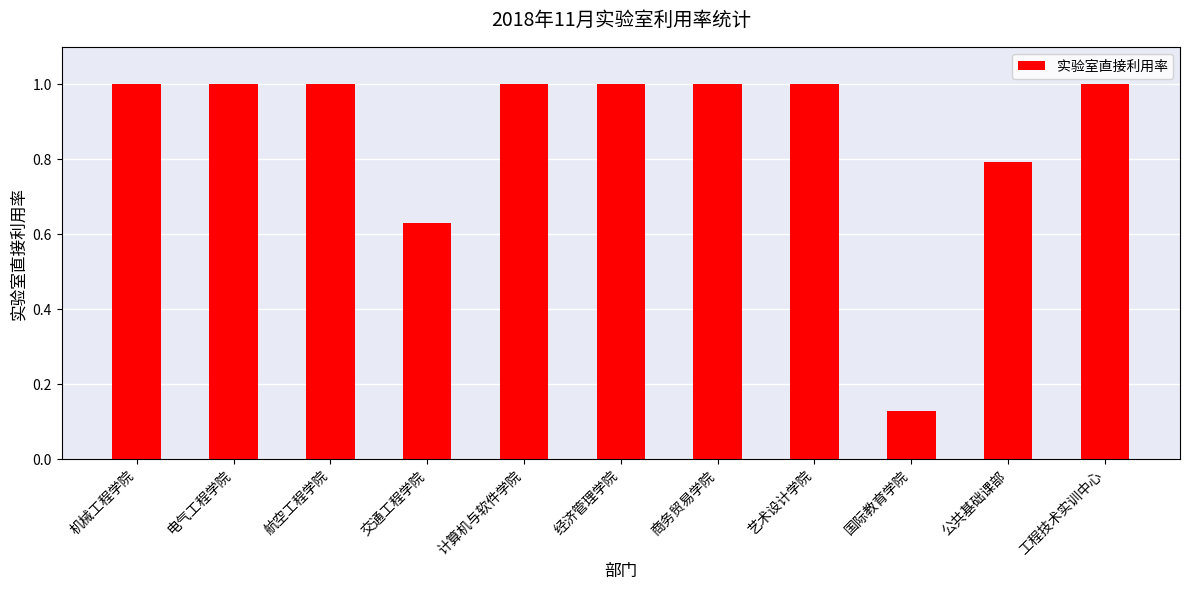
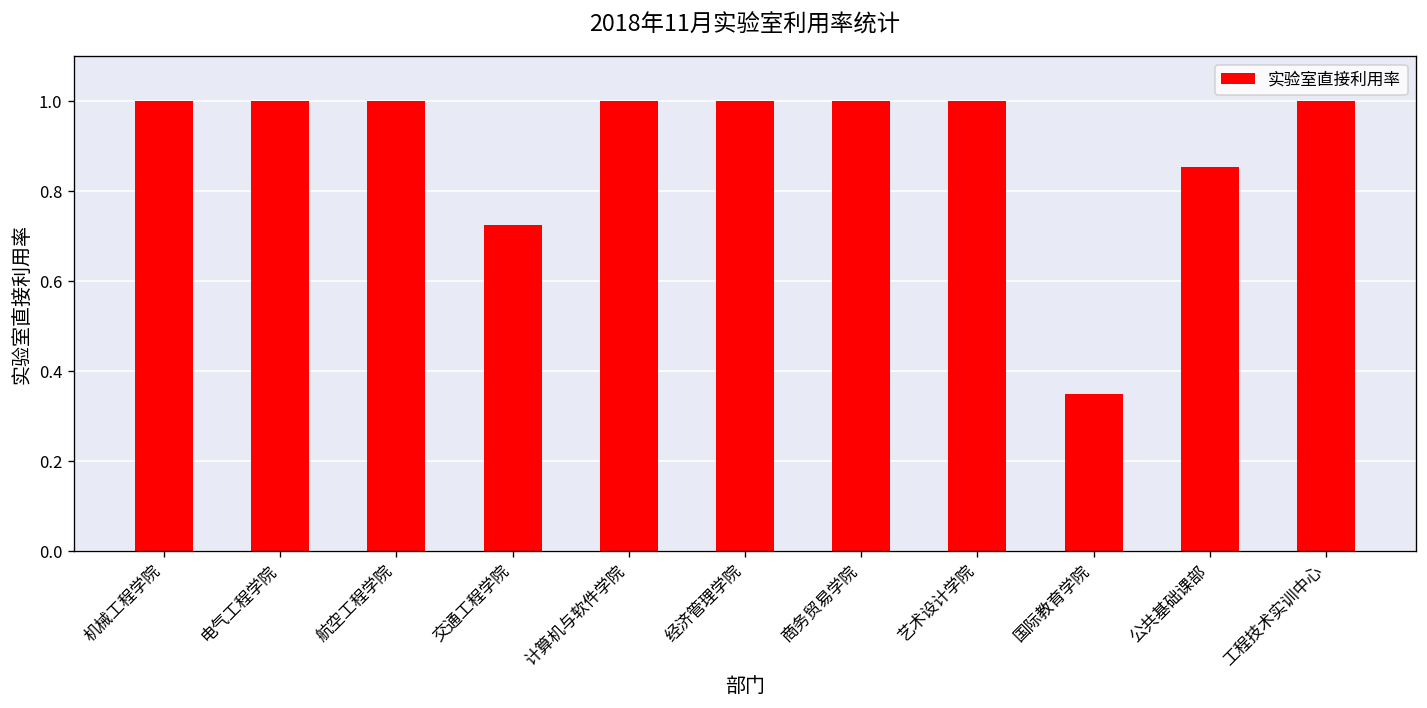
交通工程学院: 0.63 -> 0.72
国际教育学院: 0.13 -> 0.35
公共基础课部: 0.79 -> 0.85
